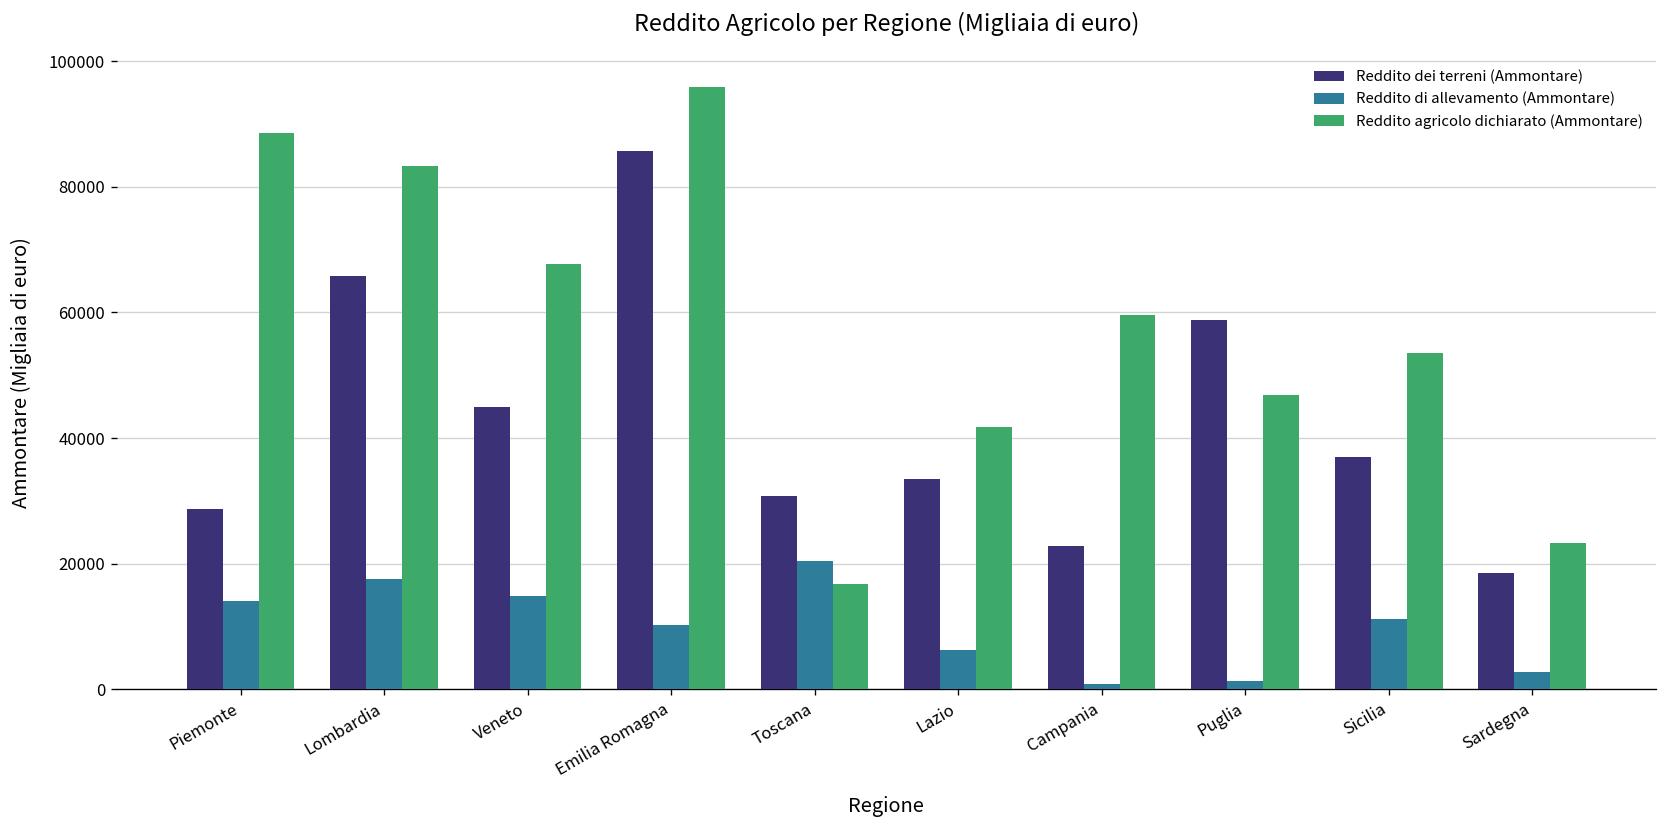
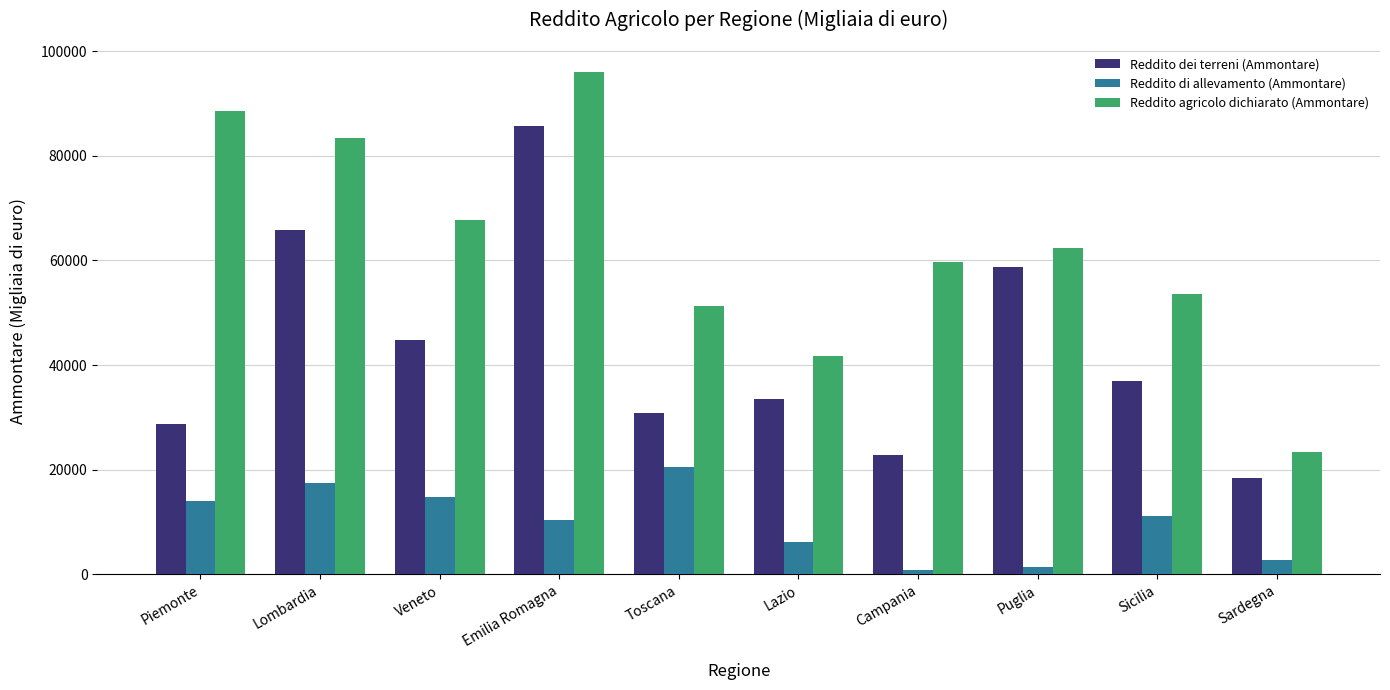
Reddito agricolo dichiarato (Ammontare), Toscana: 17000 -> 51000
Reddito agricolo dichiarato (Ammontare), Puglia: 47000 -> 62000
